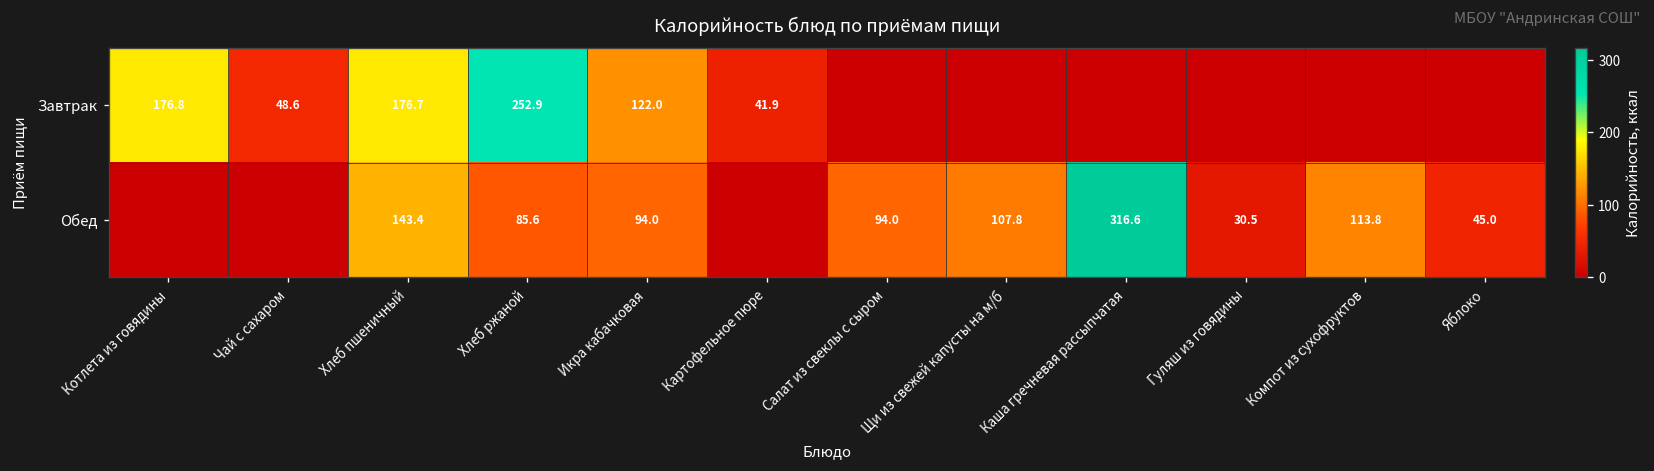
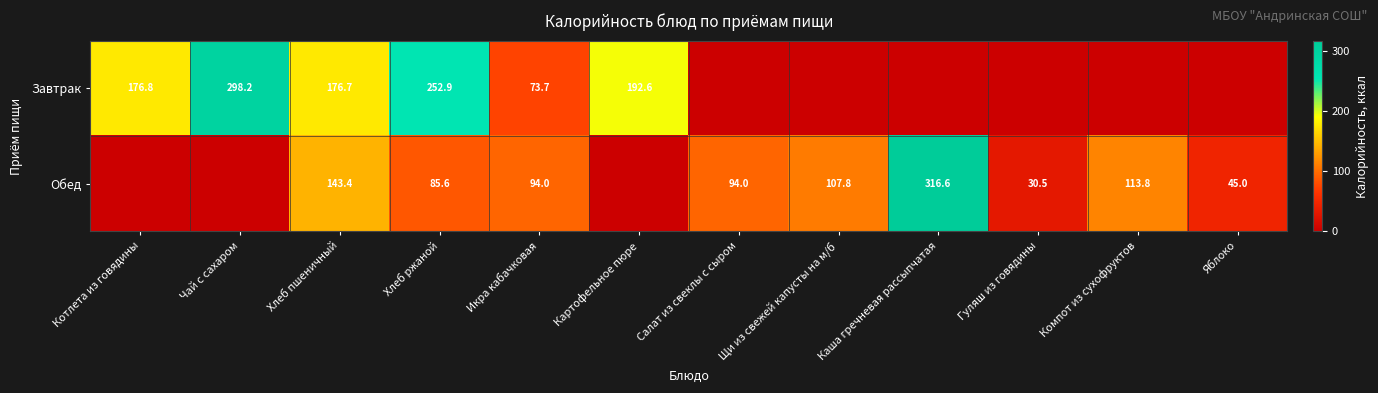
Завтрак, Чай с сахаром: 48.6 -> 298.2
Завтрак, Икра кабачковая: 122.0 -> 73.7
Завтрак, Картофельное пюре: 41.9 -> 192.6
